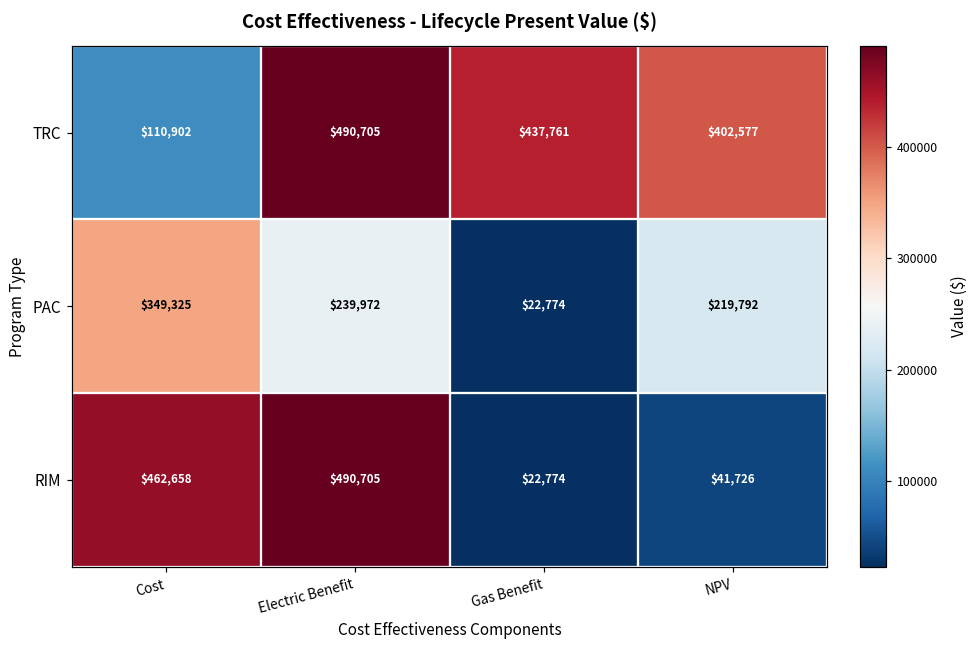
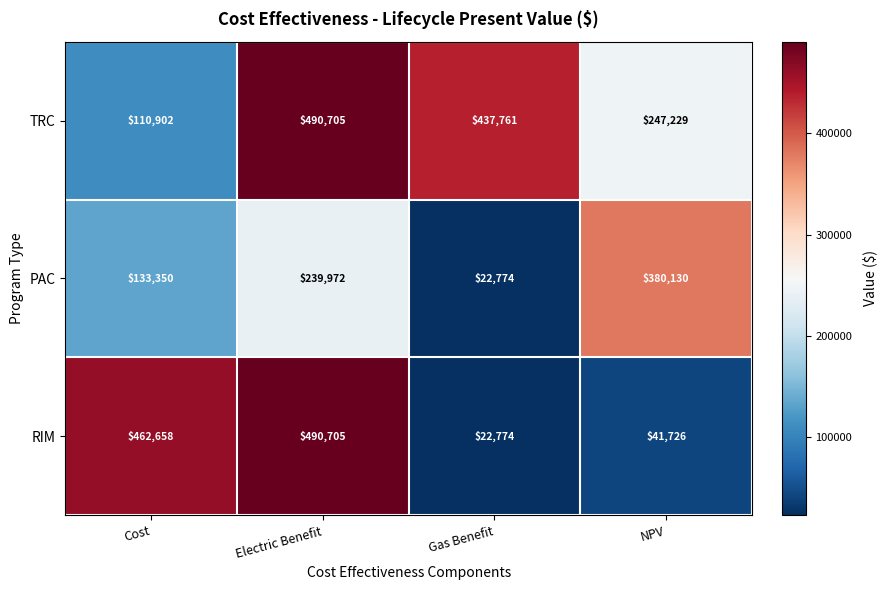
TRC, NPV: $402,577 -> $247,229
PAC, Cost: $349,325 -> $133,350
PAC, NPV: $219,792 -> $380,130
